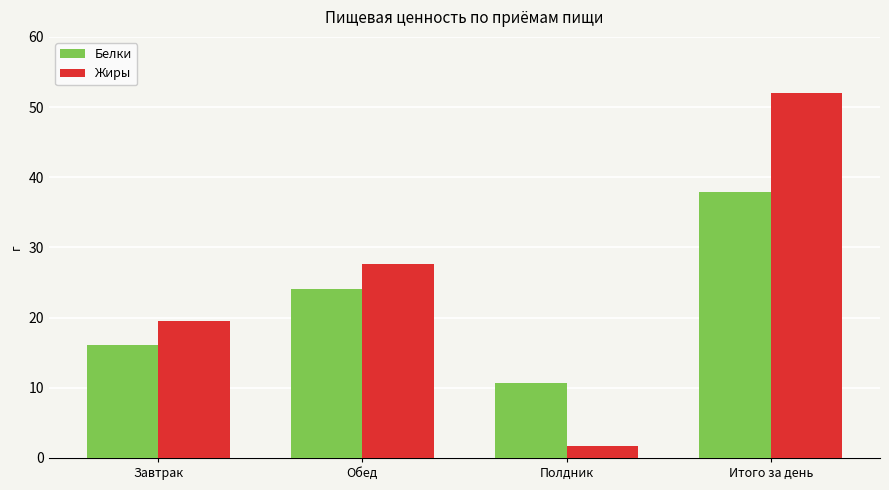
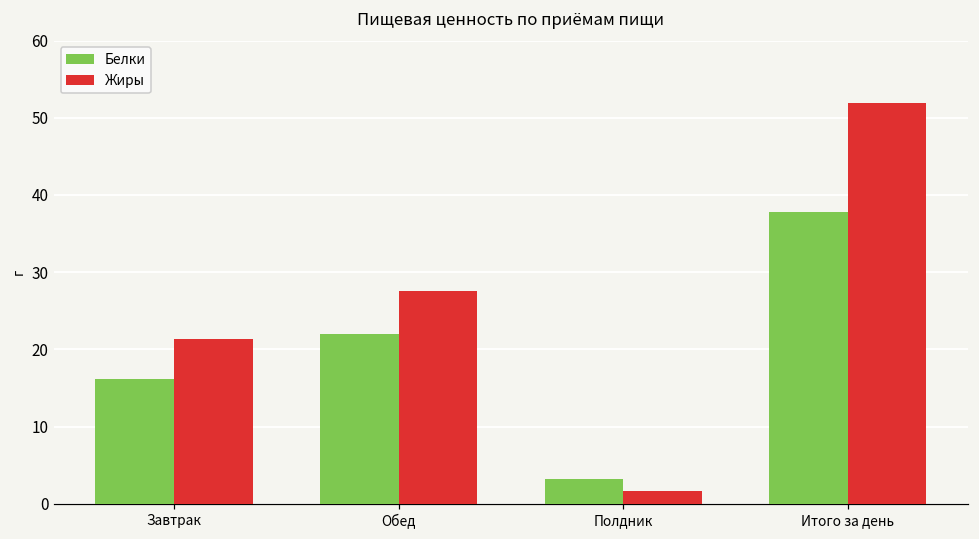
Жиры, Завтрак: 19 -> 21
Белки, Обед: 24 -> 22
Белки, Полдник: 11 -> 3
